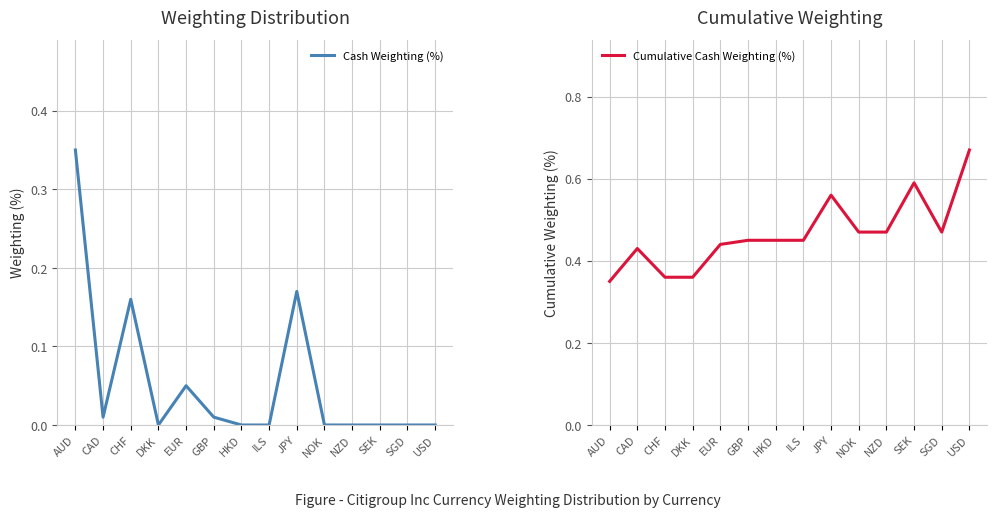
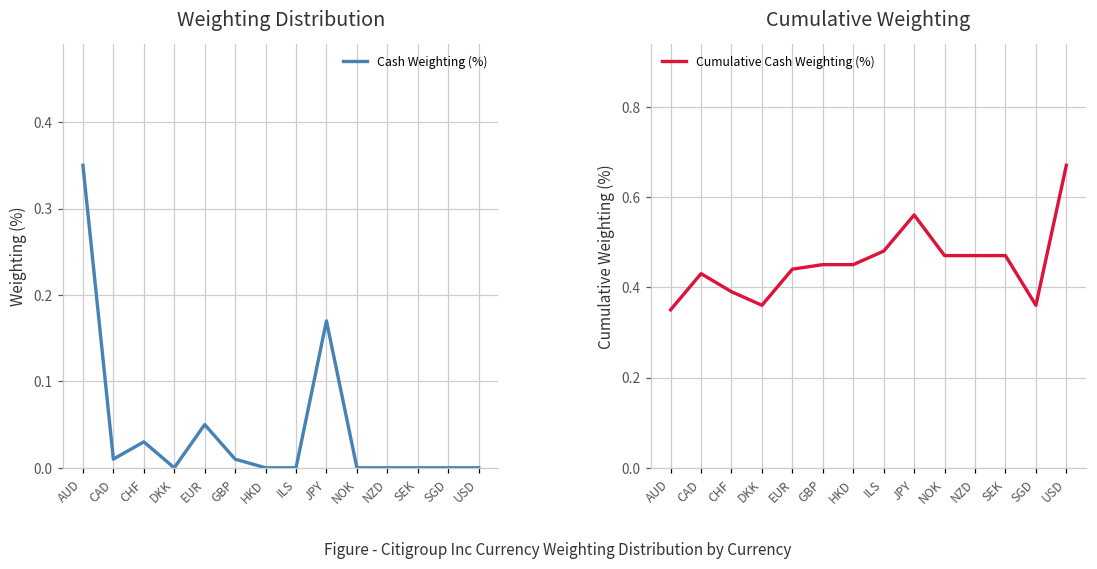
Weighting Distribution, CHF: 0.16 -> 0.03
Cumulative Weighting, CHF: 0.36 -> 0.39
Cumulative Weighting, ILS: 0.45 -> 0.48
Cumulative Weighting, SEK: 0.59 -> 0.47
Cumulative Weighting, SGD: 0.47 -> 0.36
